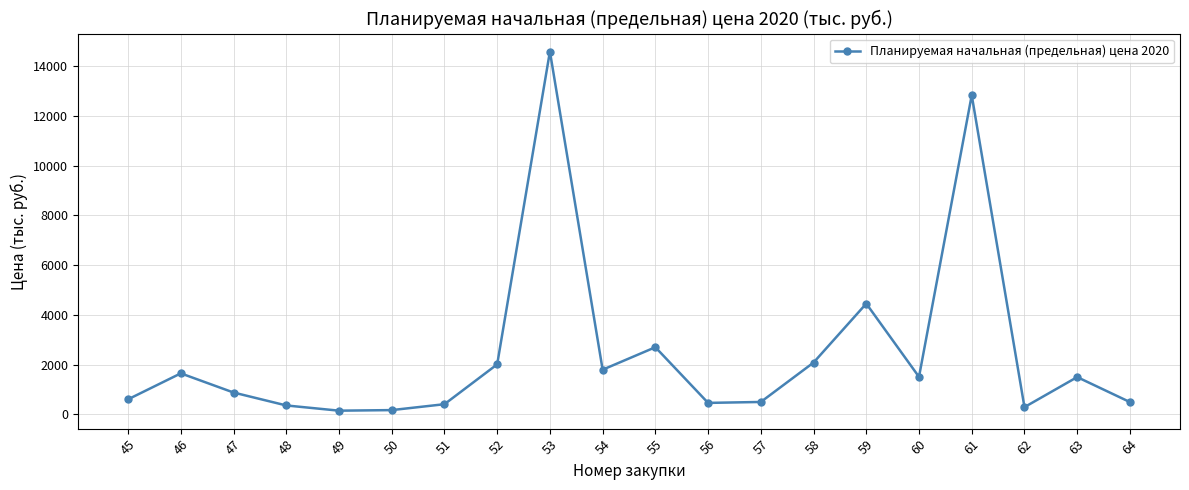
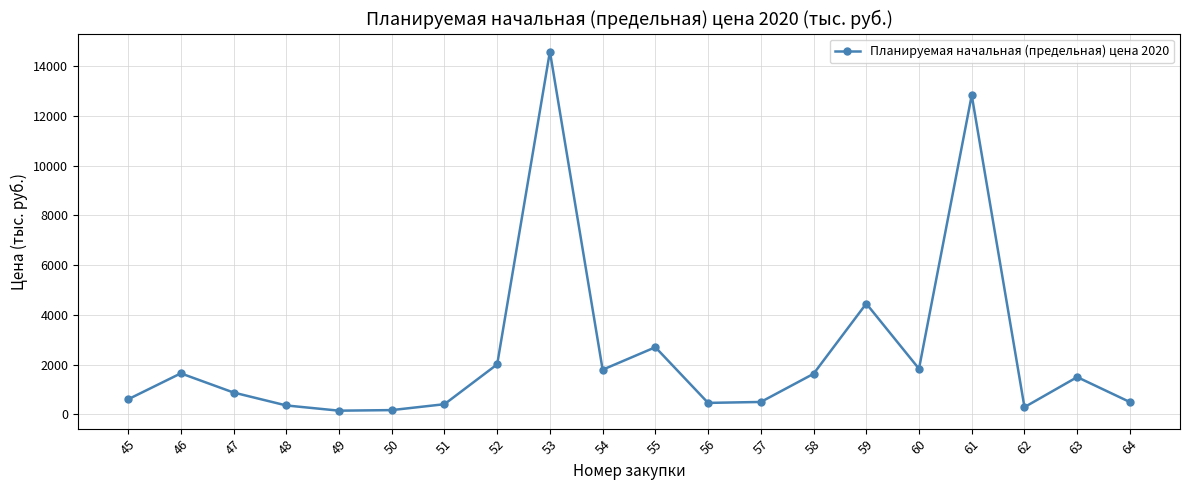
58: 2100 -> 1600
60: 1500 -> 1800
